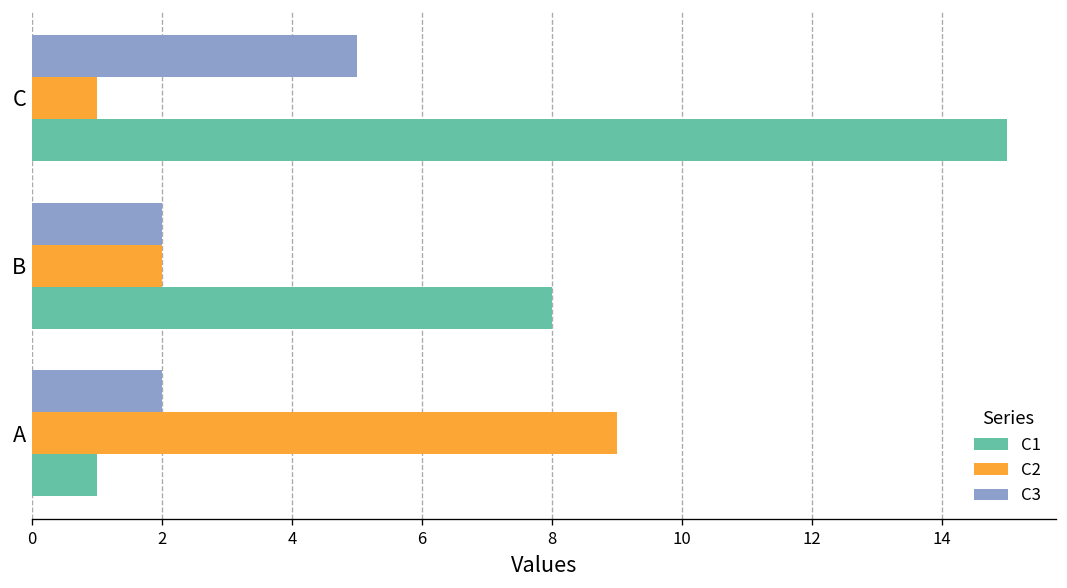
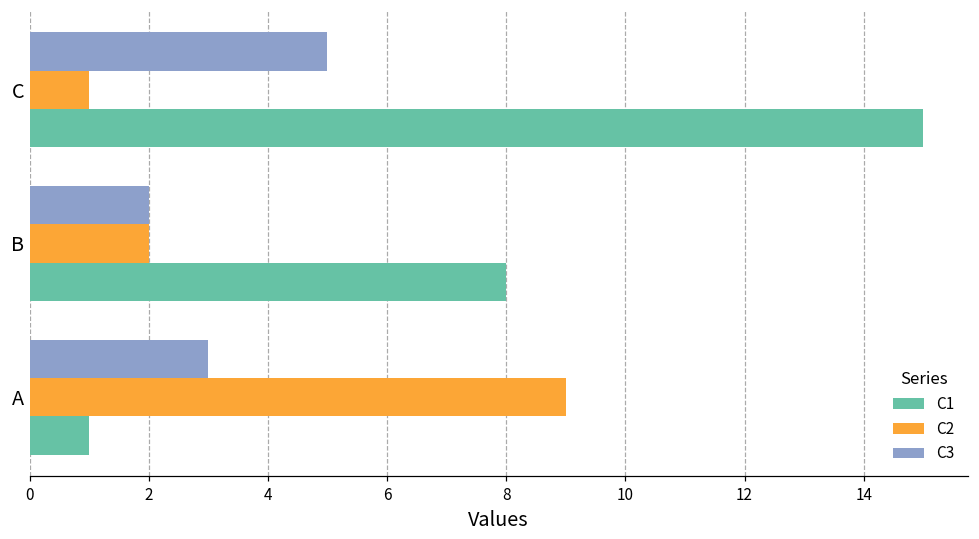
C3, A: 2 -> 3
